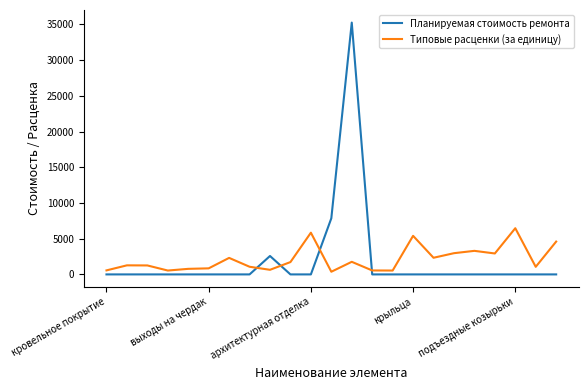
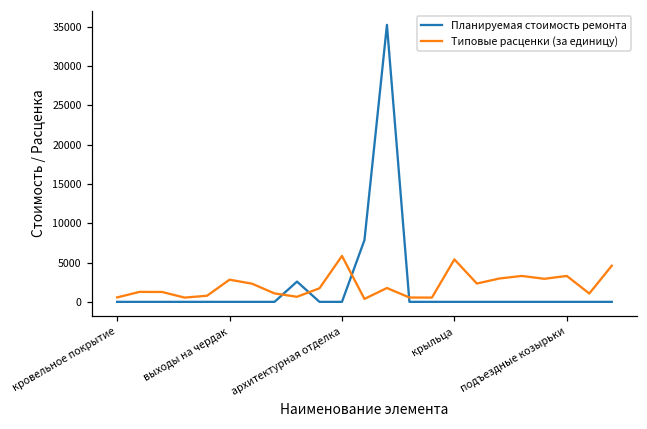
Типовые расценки (за единицу), выходы на чердак: 1000 -> 3000
Типовые расценки (за единицу), подъездные козырьки: 6000 -> 3000
